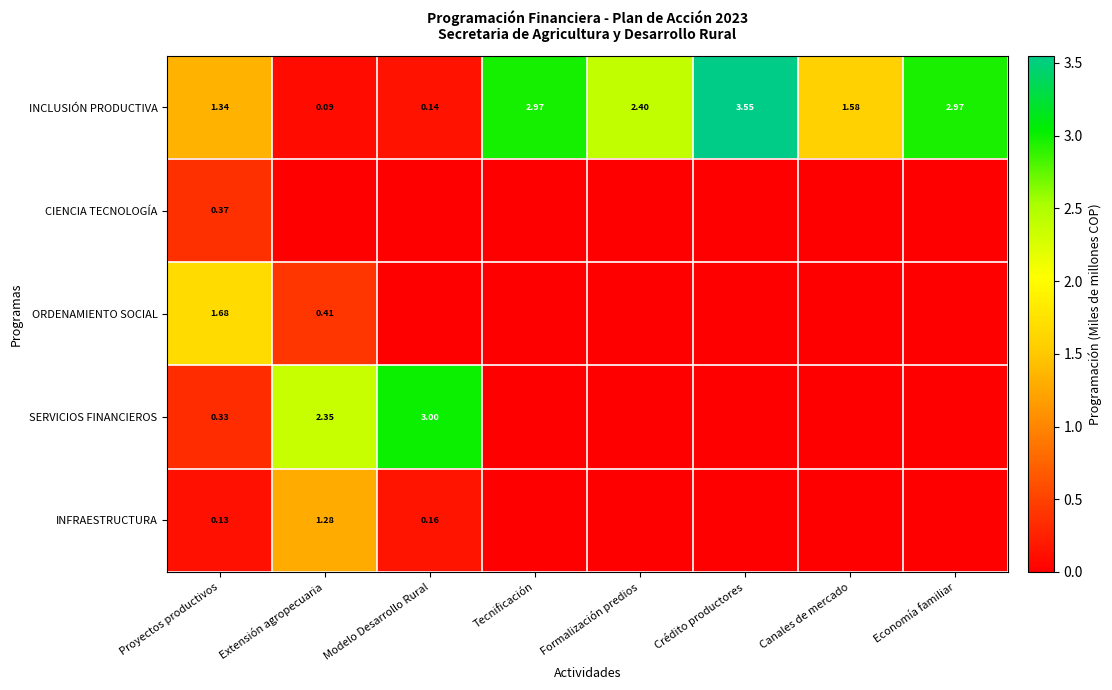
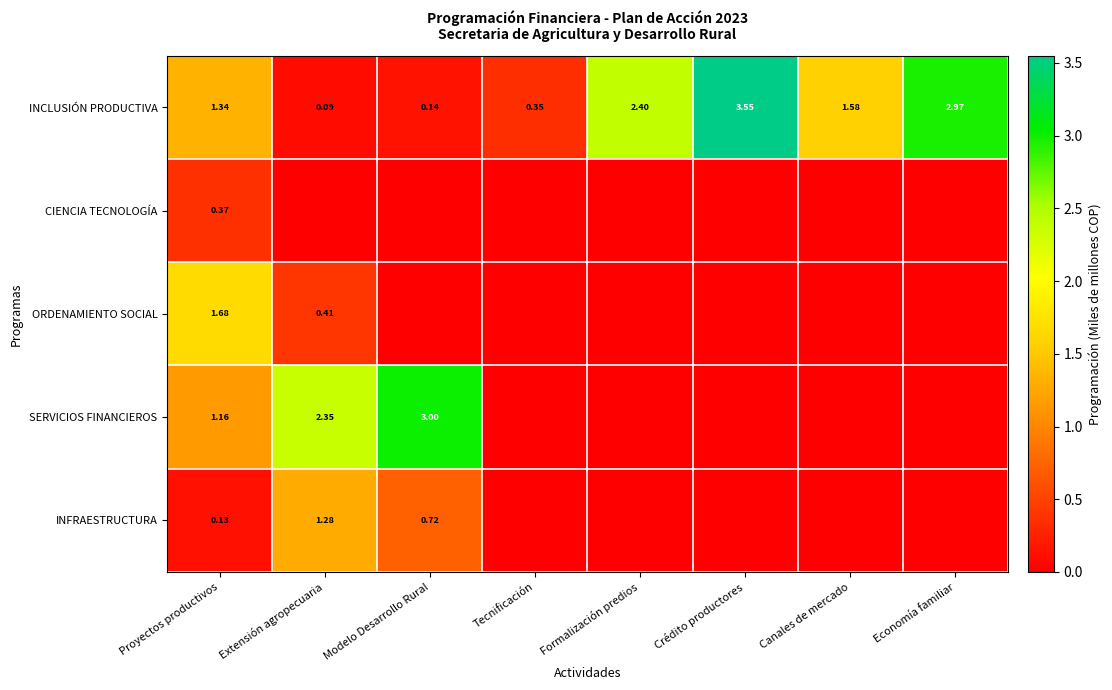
INCLUSIÓN PRODUCTIVA, Tecnificación: 2.97 -> 0.35
SERVICIOS FINANCIEROS, Proyectos productivos: 0.33 -> 1.16
INFRAESTRUCTURA, Modelo Desarrollo Rural: 0.16 -> 0.72
